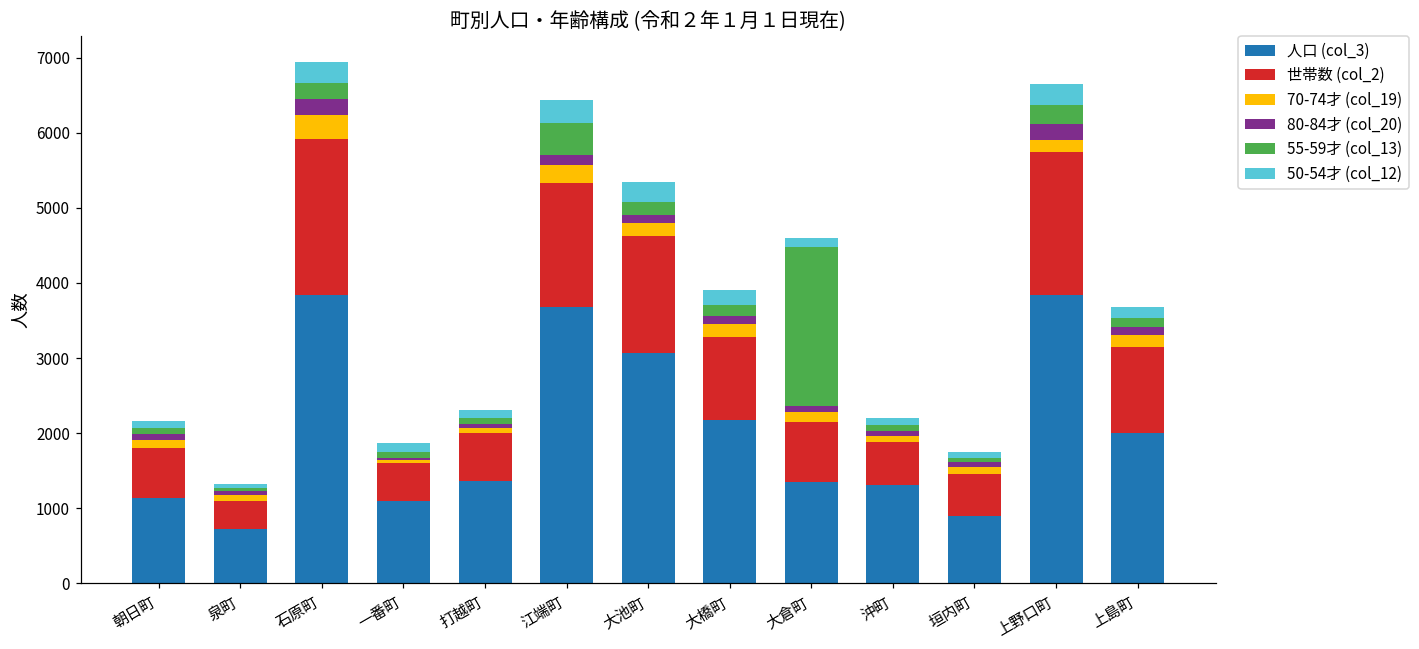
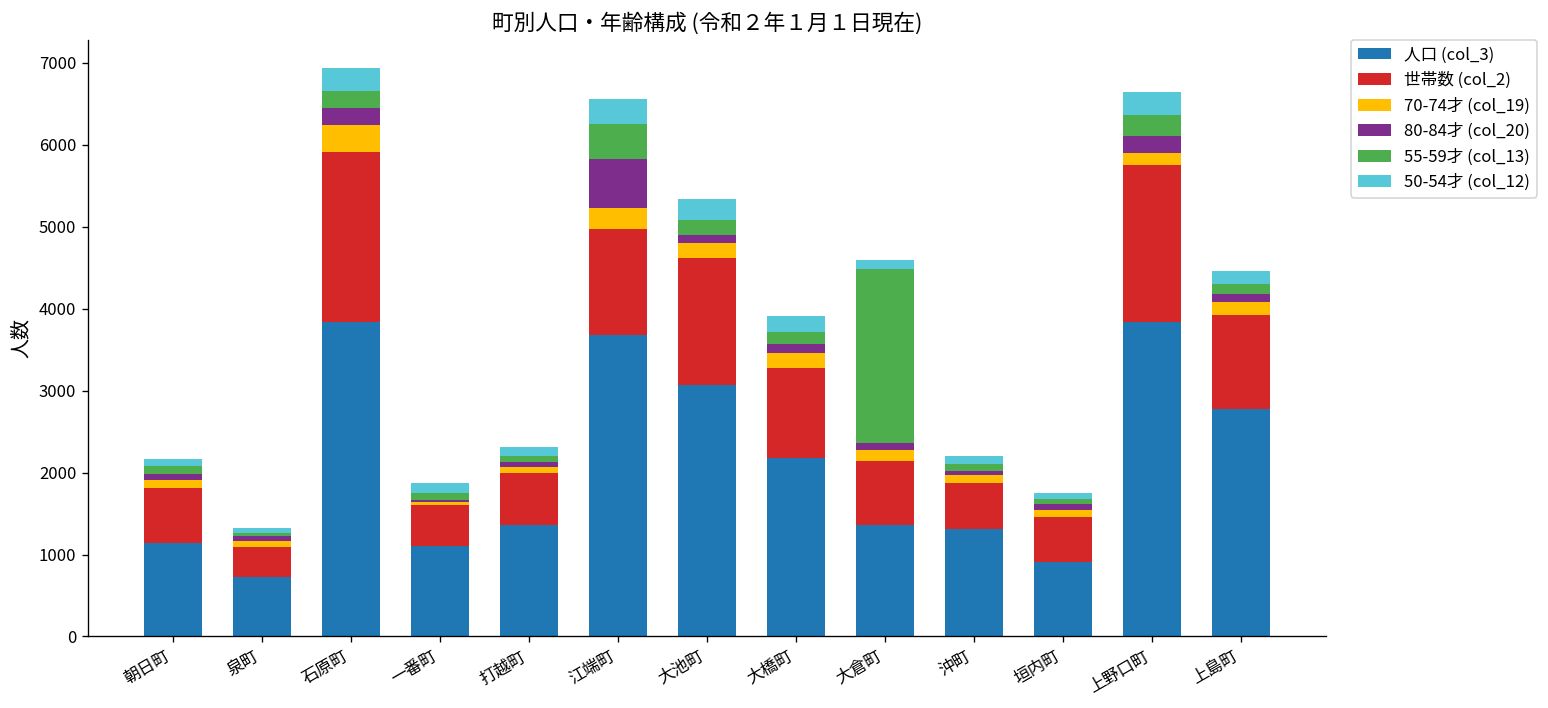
世帯数 (col_2), 江端町: 1600 -> 1300
80-84才 (col_20), 江端町: 100 -> 600
人口 (col_3), 上島町: 2000 -> 2800
